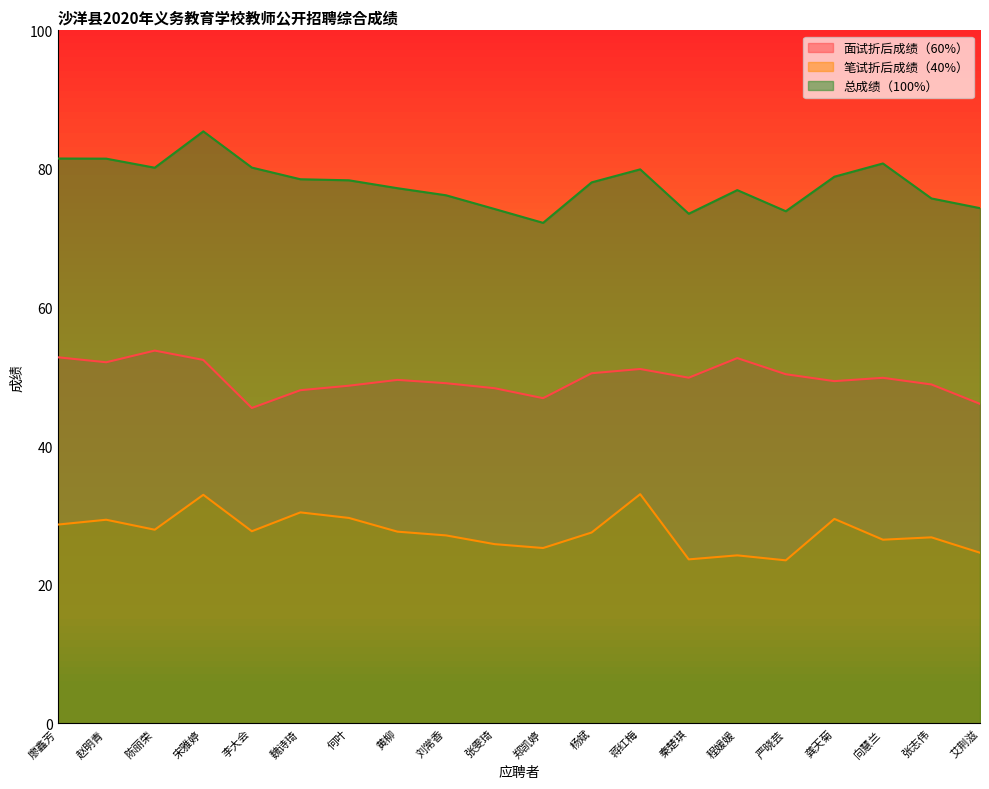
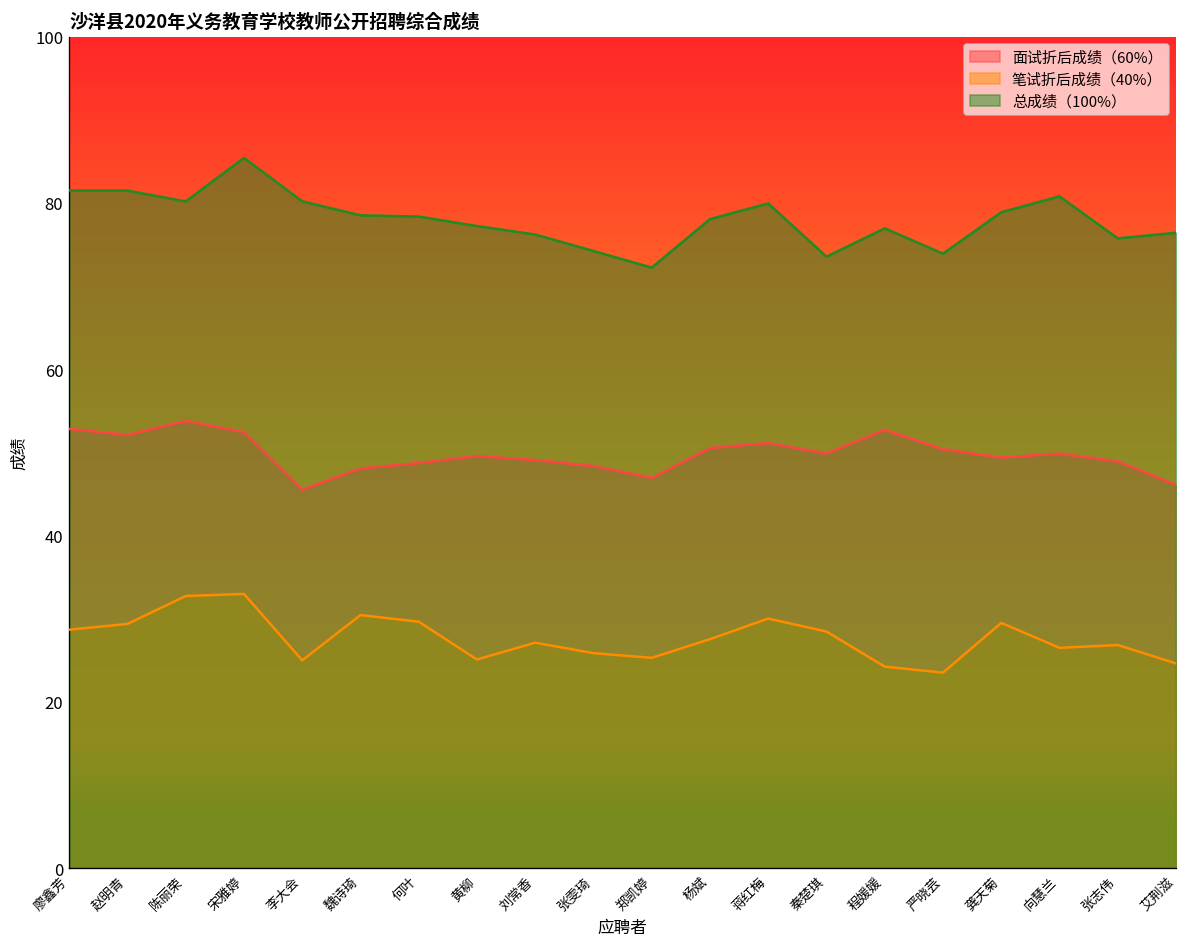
笔试折后成绩（40%）, 陈丽荣: 28 -> 33
笔试折后成绩（40%）, 李大会: 28 -> 25
笔试折后成绩（40%）, 黄柳: 28 -> 25
笔试折后成绩（40%）, 蒋红梅: 33 -> 30
笔试折后成绩（40%）, 秦楚琪: 24 -> 28
总成绩（100%）, 艾荆滋: 74 -> 76
